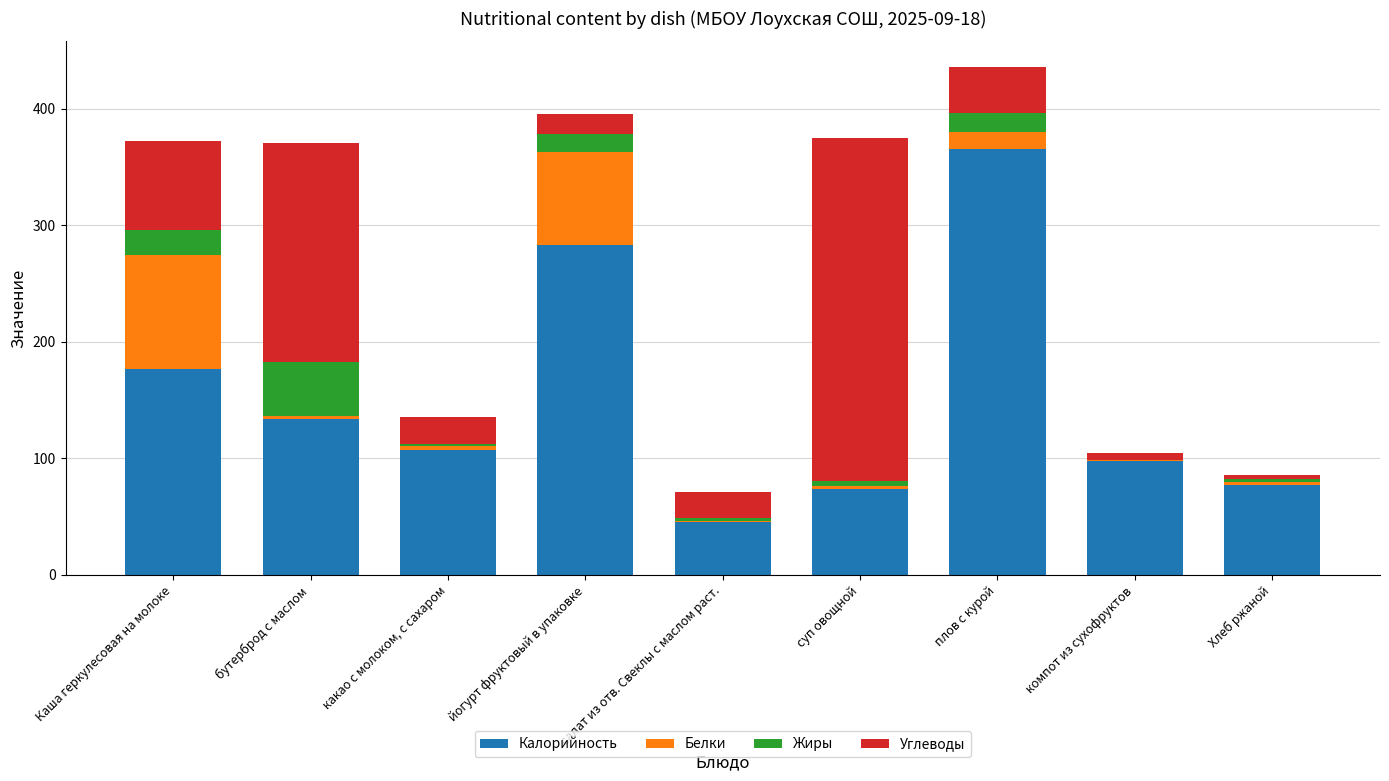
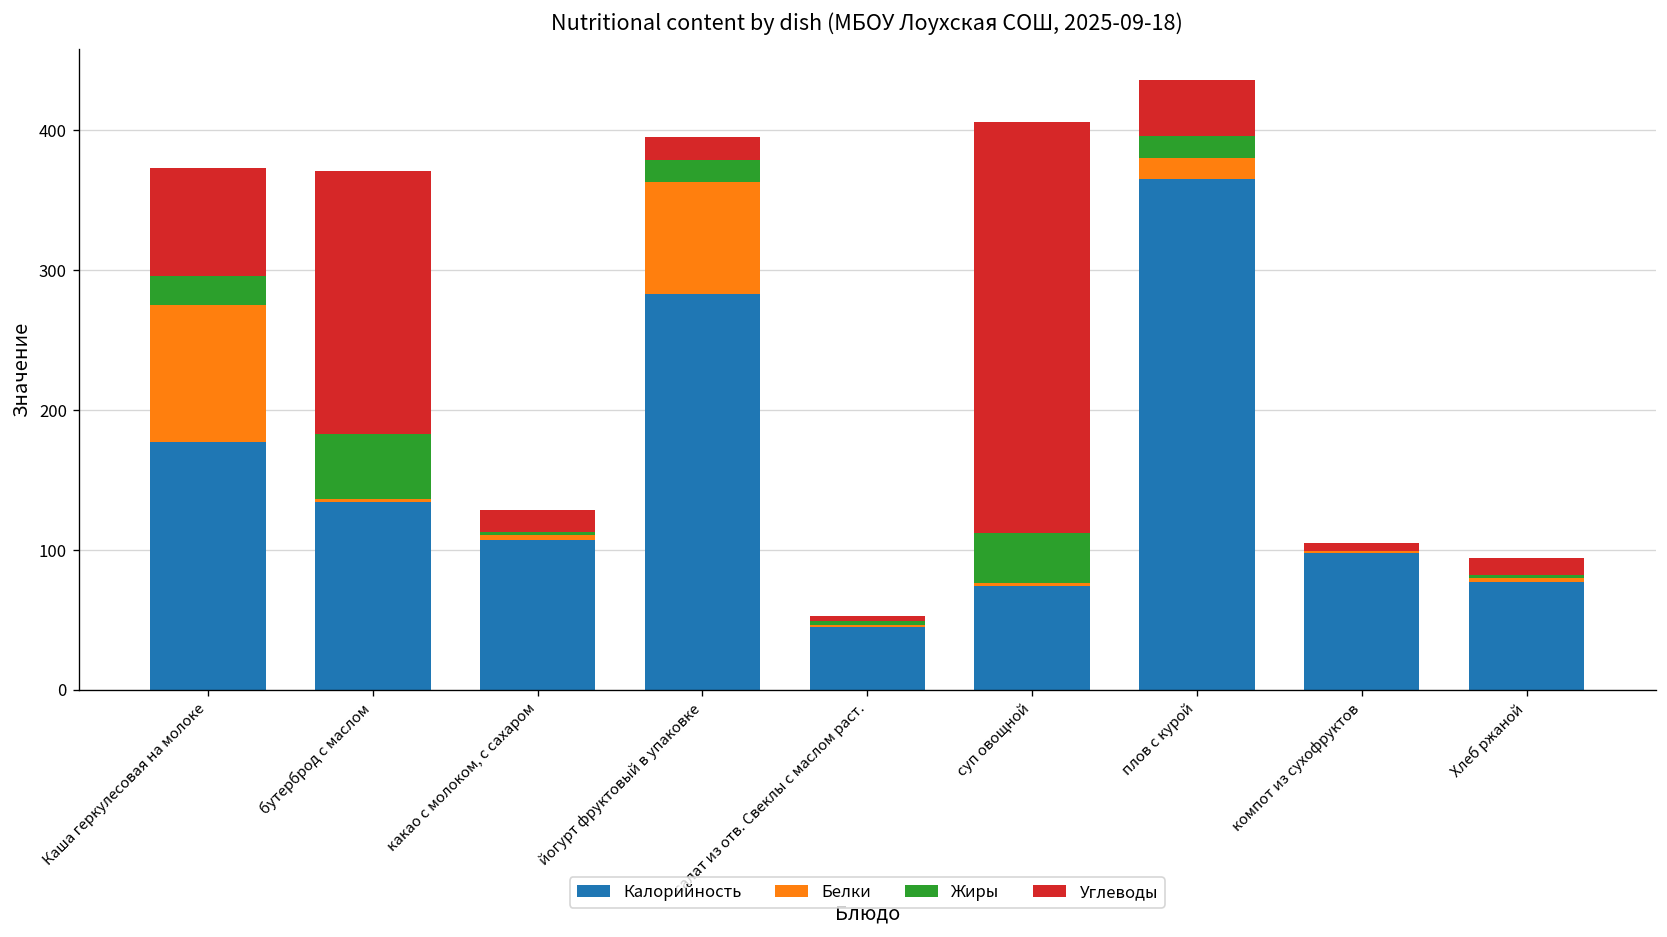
Углеводы, какао с молоком, с сахаром: 23 -> 16
Углеводы, салат из отв. Свеклы с маслом раст.: 22 -> 4
Жиры, суп овощной: 5 -> 36
Углеводы, Хлеб ржаной: 4 -> 12
